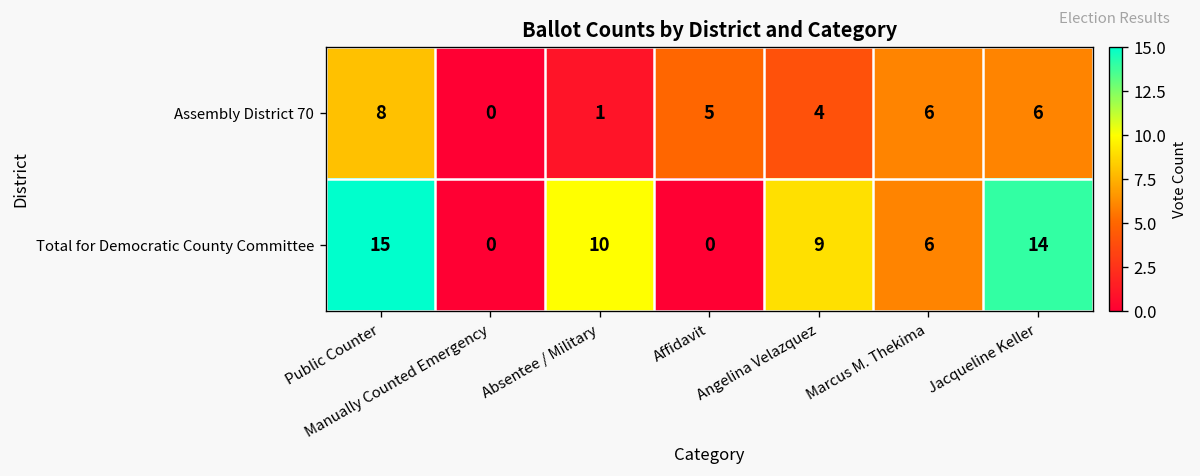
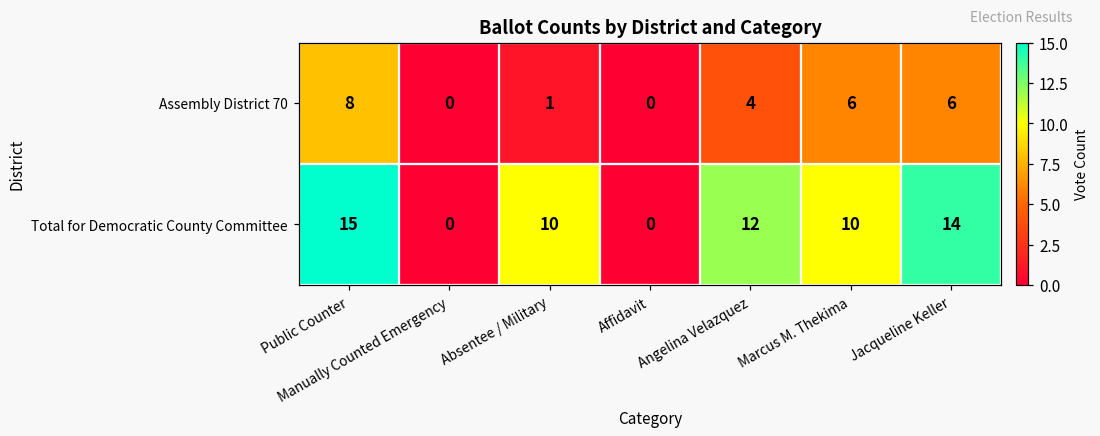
Assembly District 70, Affidavit: 5 -> 0
Total for Democratic County Committee, Angelina Velazquez: 9 -> 12
Total for Democratic County Committee, Marcus M. Thekima: 6 -> 10
